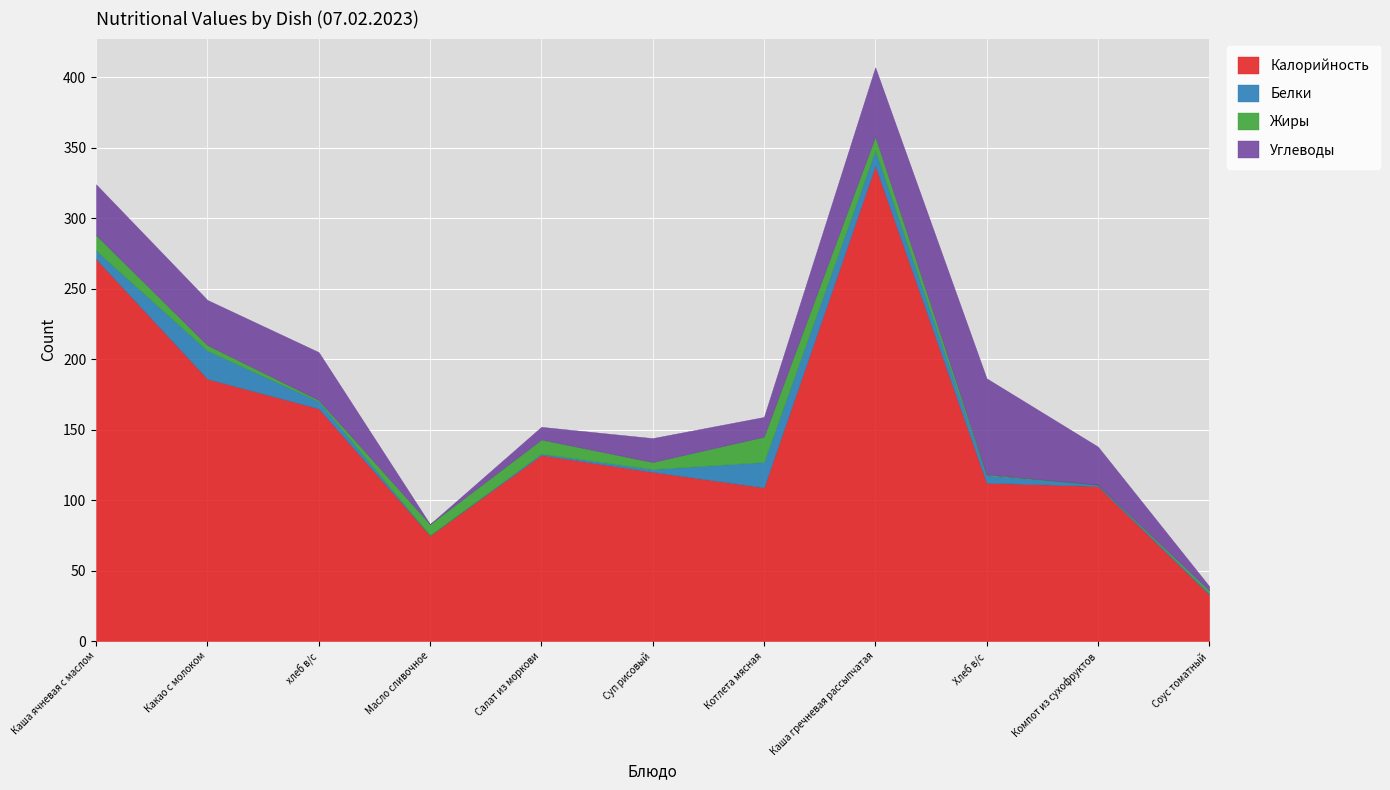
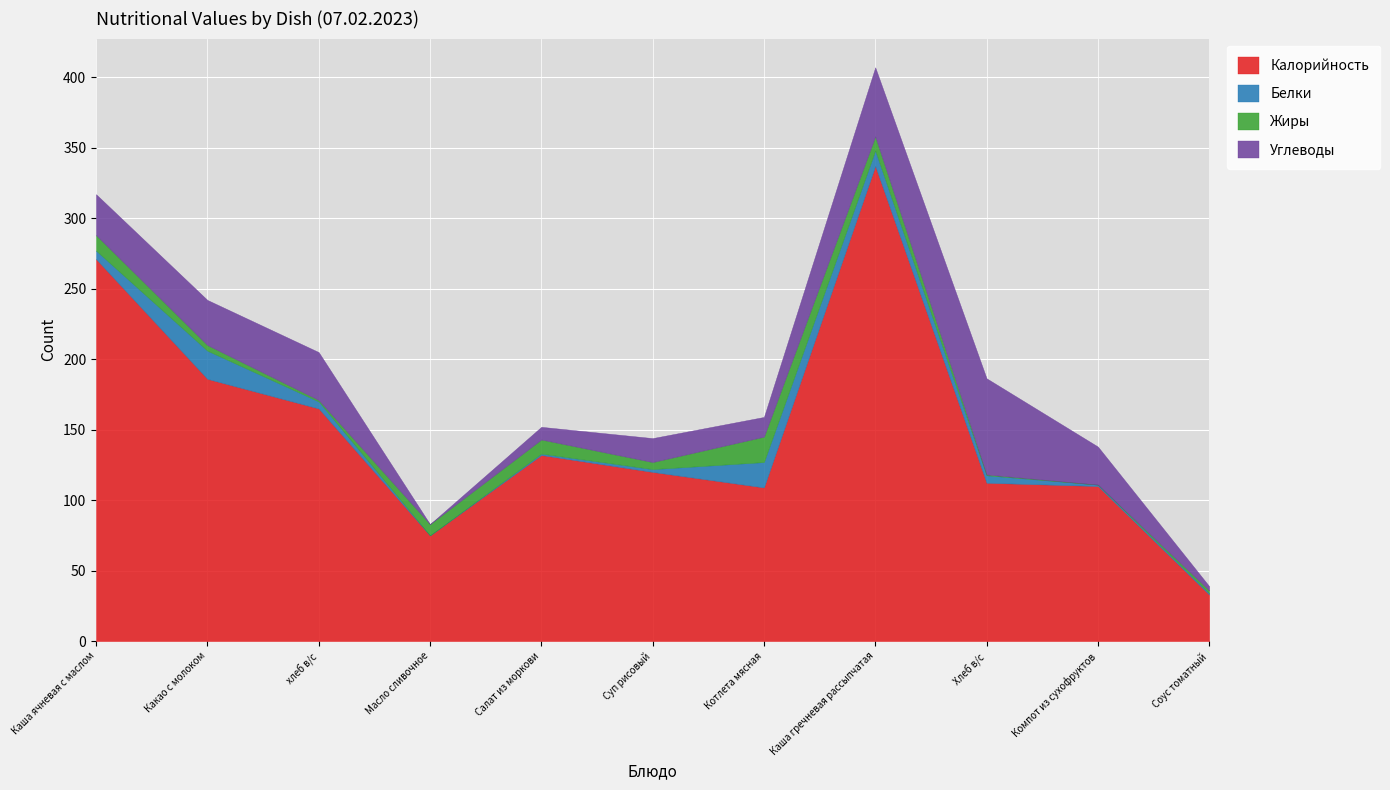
Углеводы, Каша ячневая с маслом: 36 -> 29
